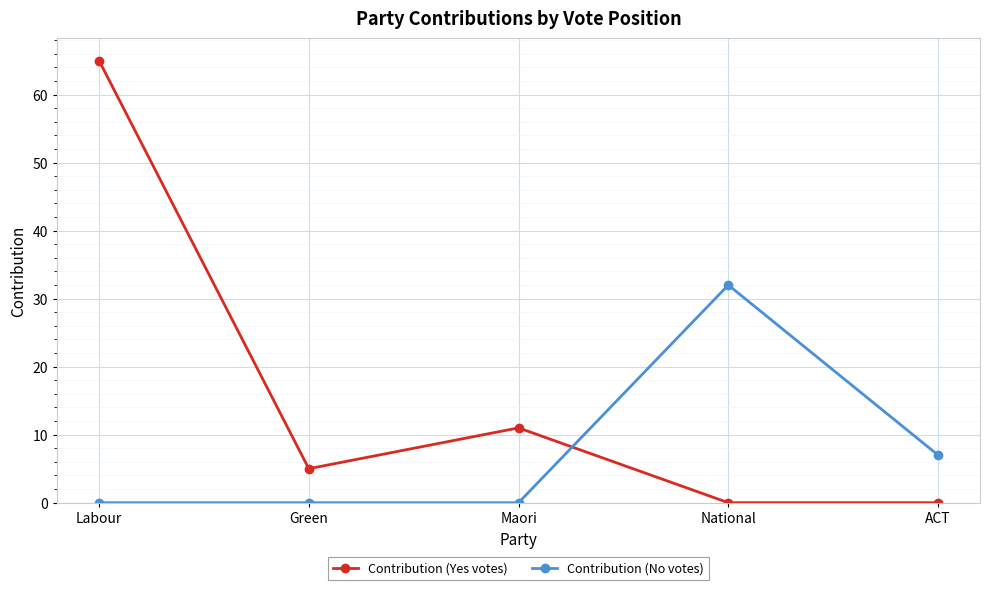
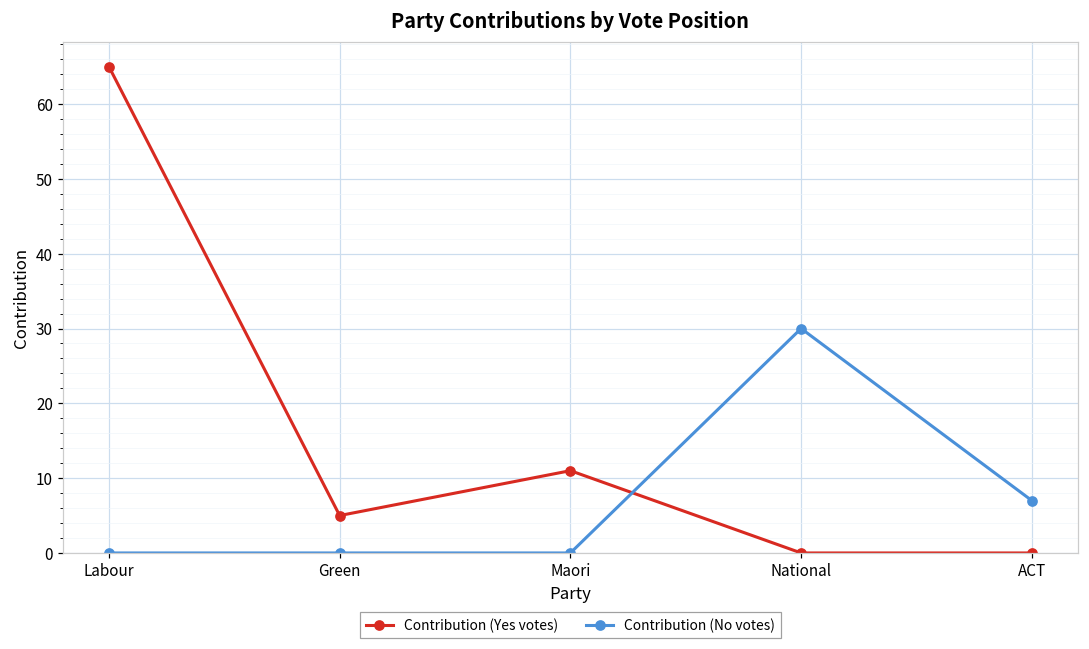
Contribution (No votes), National: 32 -> 30
